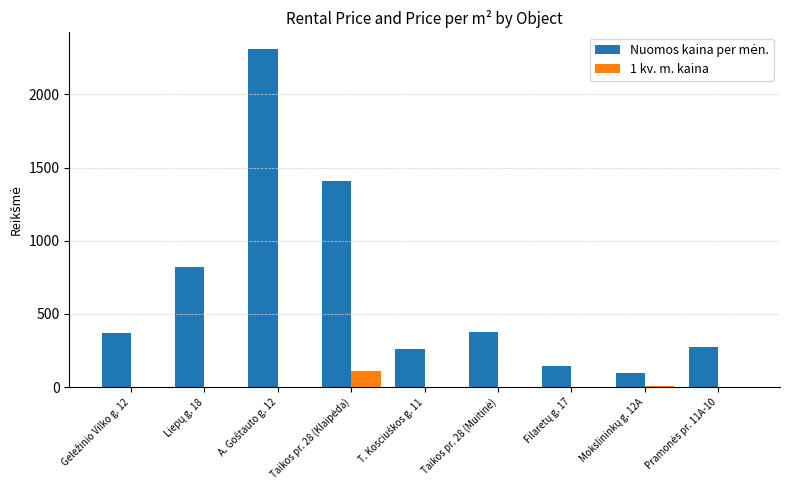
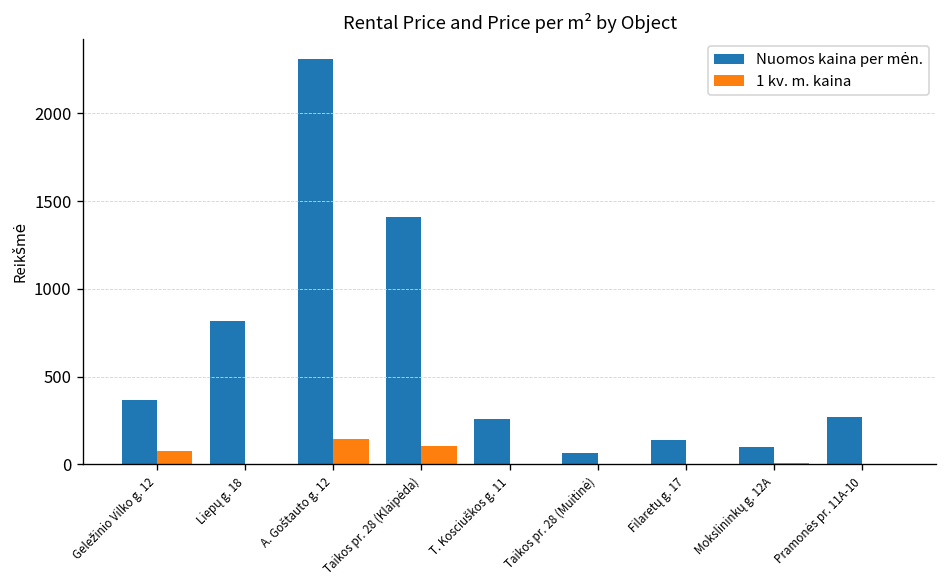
1 kv. m. kaina, Geležinio Vilko g. 12: 0 -> 80
1 kv. m. kaina, A. Goštauto g. 12: 0 -> 140
Nuomos kaina per mėn., Taikos pr. 28 (Muitinė): 370 -> 60
